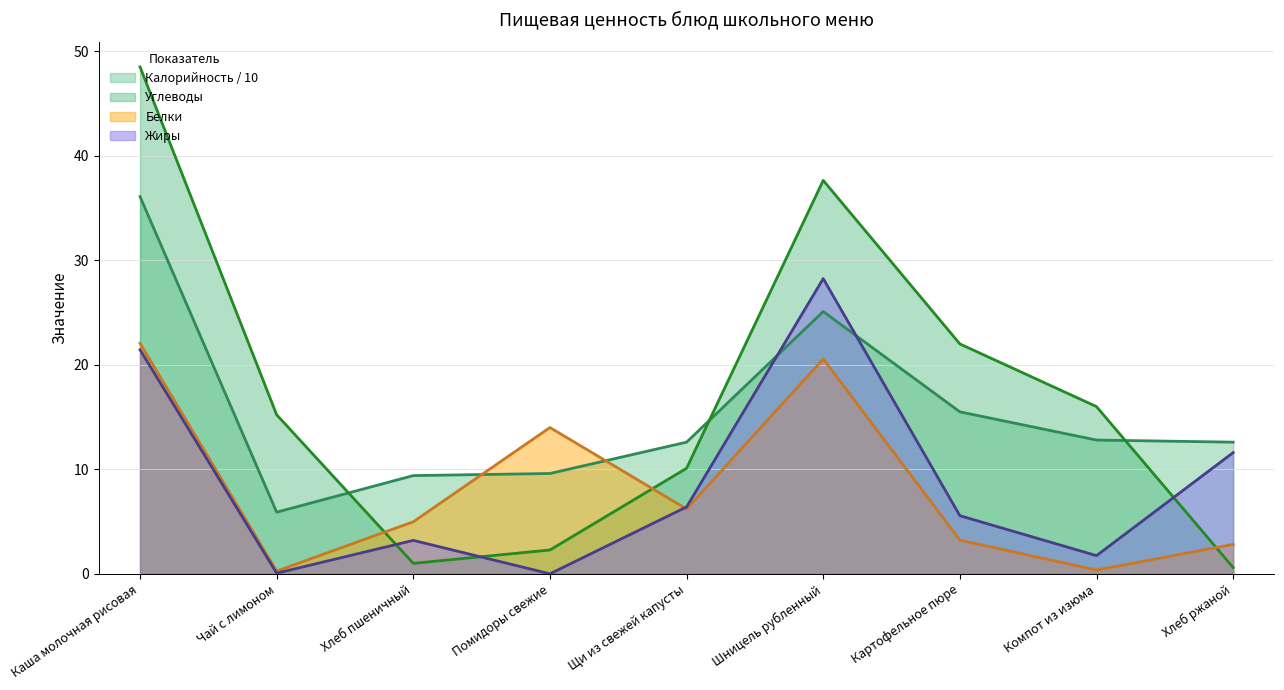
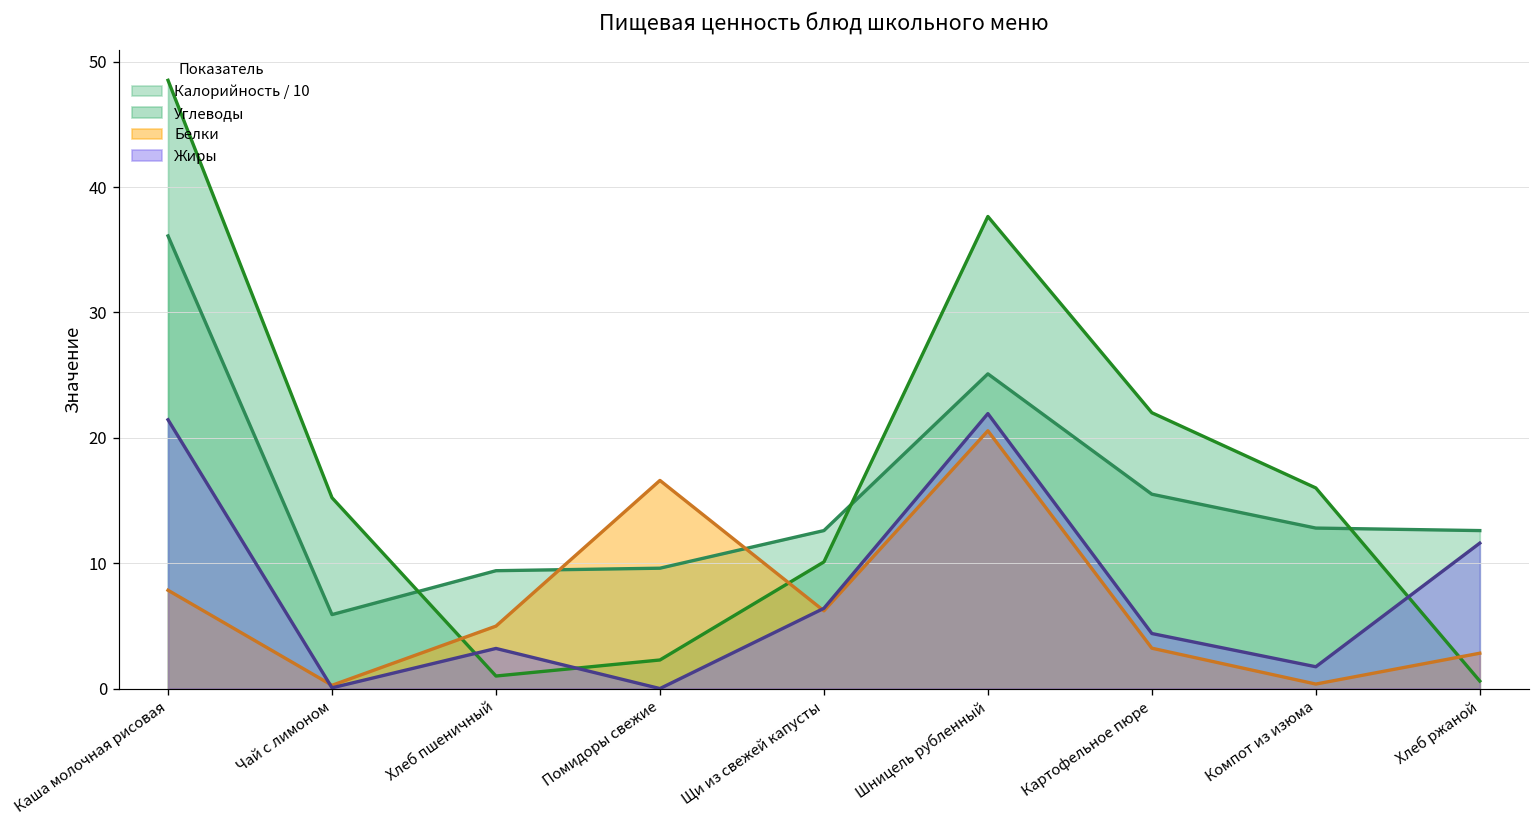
Белки, Каша молочная рисовая: 22.1 -> 7.8
Белки, Помидоры свежие: 14.0 -> 16.6
Жиры, Шницель рубленный: 28.3 -> 21.9
Жиры, Картофельное пюре: 5.6 -> 4.4
